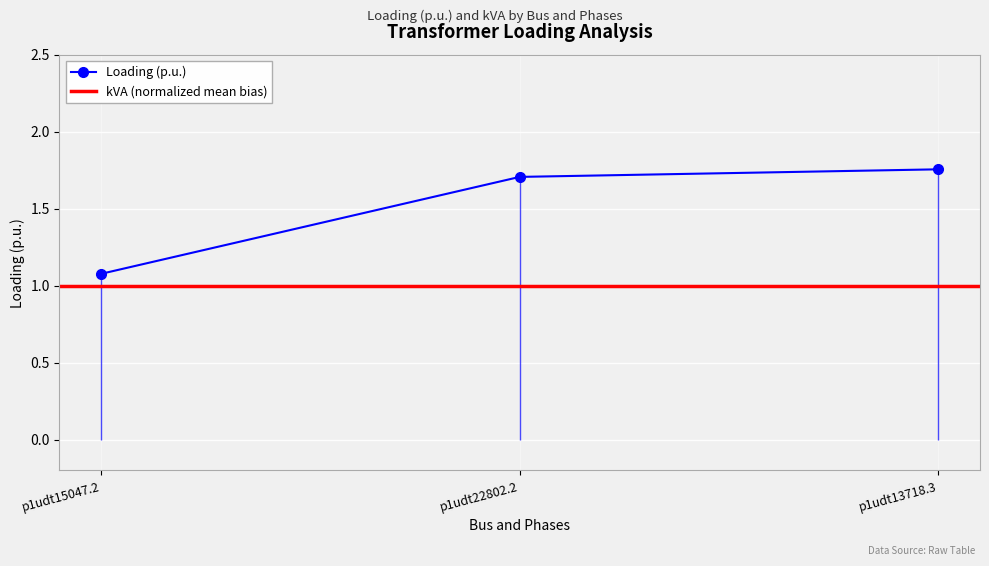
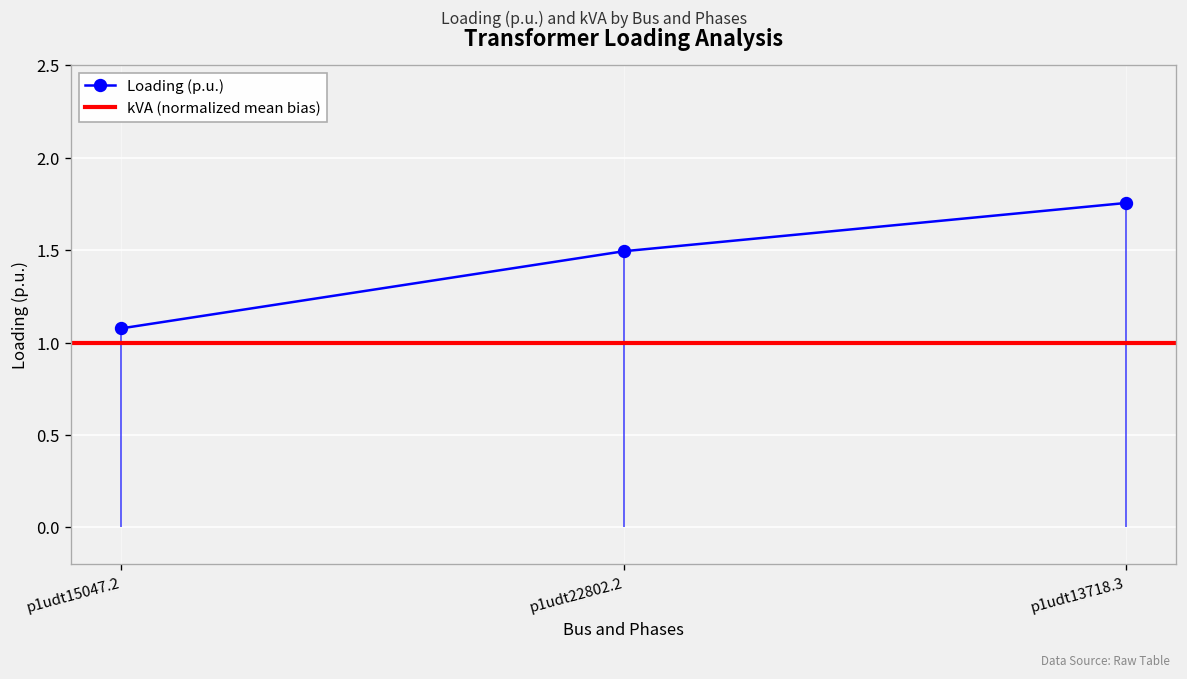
p1udt22802.2: 1.71 -> 1.49
